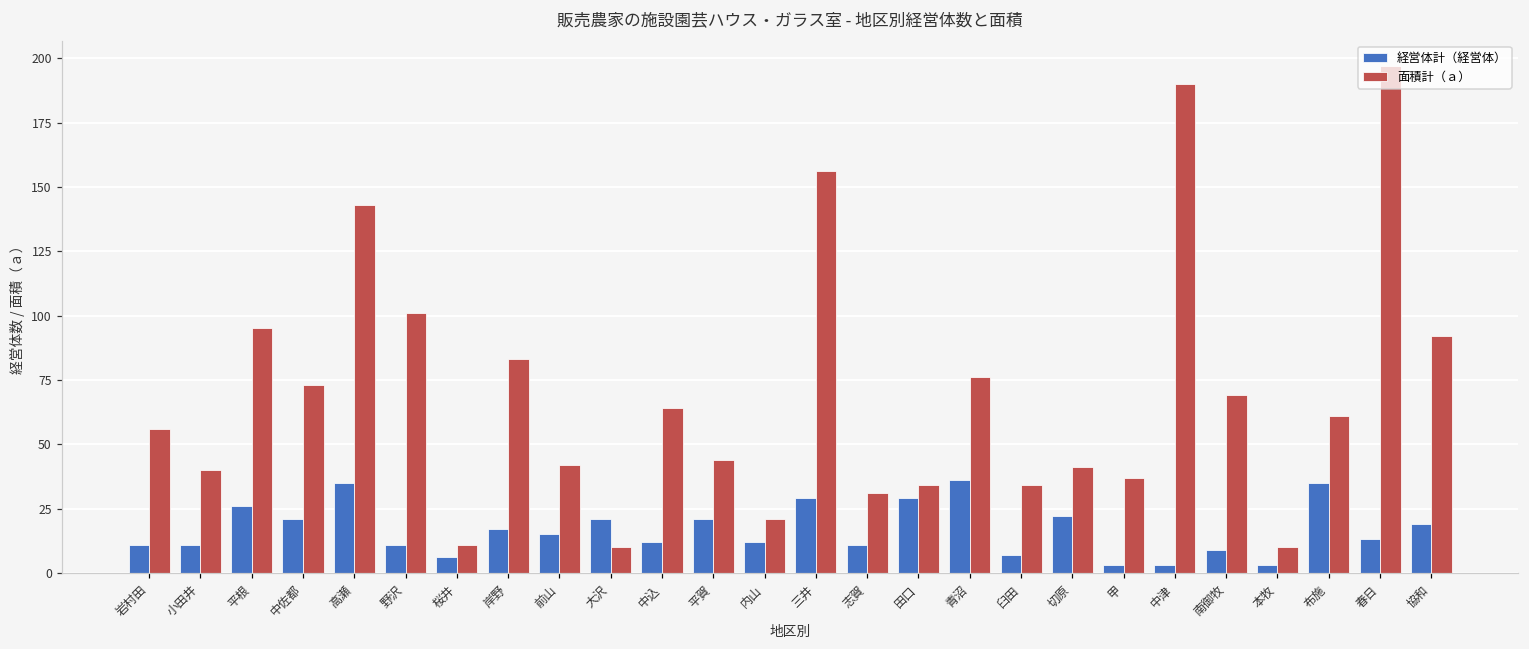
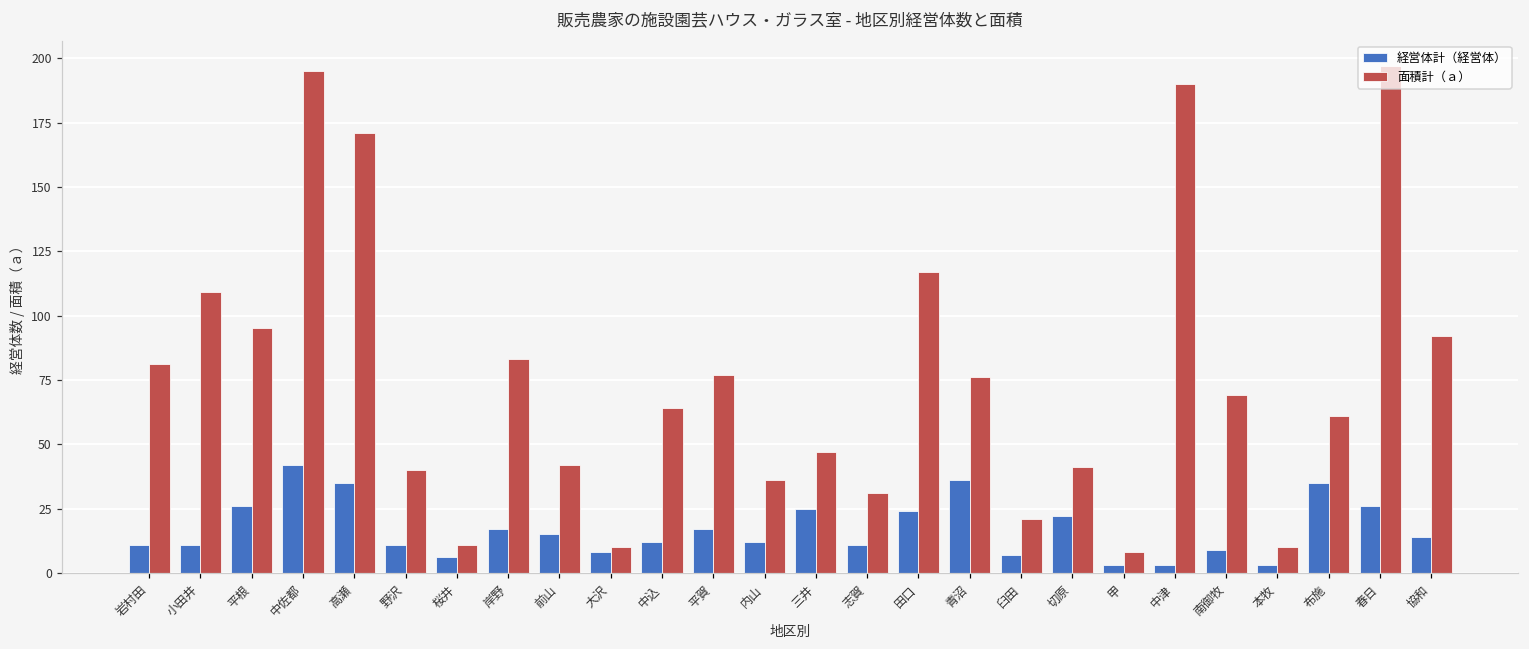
面積計（ａ）, 岩村田: 56 -> 81
面積計（ａ）, 小田井: 40 -> 109
経営体計（経営体）, 中佐都: 21 -> 42
面積計（ａ）, 中佐都: 73 -> 195
面積計（ａ）, 高瀬: 143 -> 171
面積計（ａ）, 野沢: 101 -> 40
経営体計（経営体）, 大沢: 21 -> 8
経営体計（経営体）, 平賀: 21 -> 17
面積計（ａ）, 平賀: 44 -> 77
面積計（ａ）, 内山: 21 -> 36
経営体計（経営体）, 三井: 29 -> 25
面積計（ａ）, 三井: 156 -> 47
経営体計（経営体）, 田口: 29 -> 24
面積計（ａ）, 田口: 34 -> 117
面積計（ａ）, 臼田: 34 -> 21
面積計（ａ）, 甲: 37 -> 8
経営体計（経営体）, 春日: 13 -> 26
経営体計（経営体）, 協和: 19 -> 14
